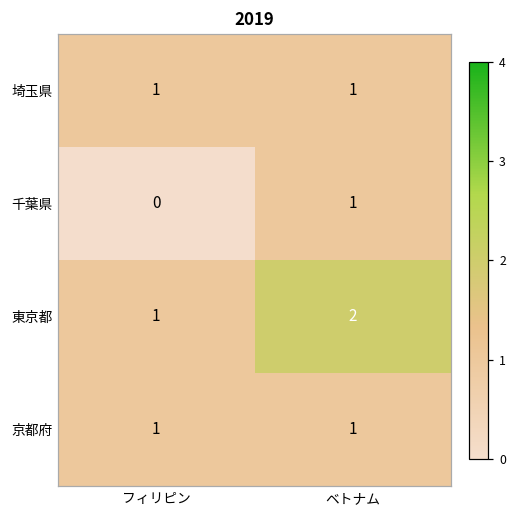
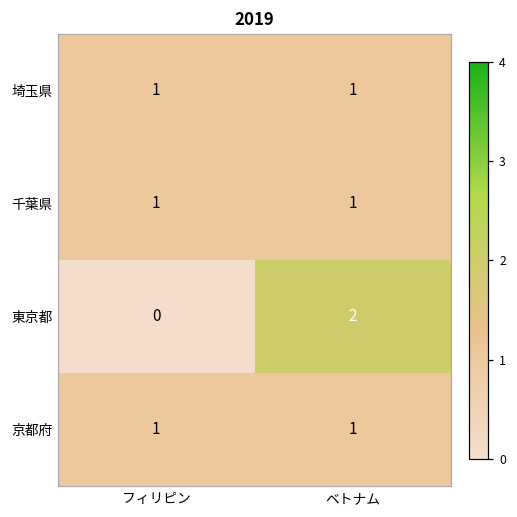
千葉県, フィリピン: 0 -> 1
東京都, フィリピン: 1 -> 0
